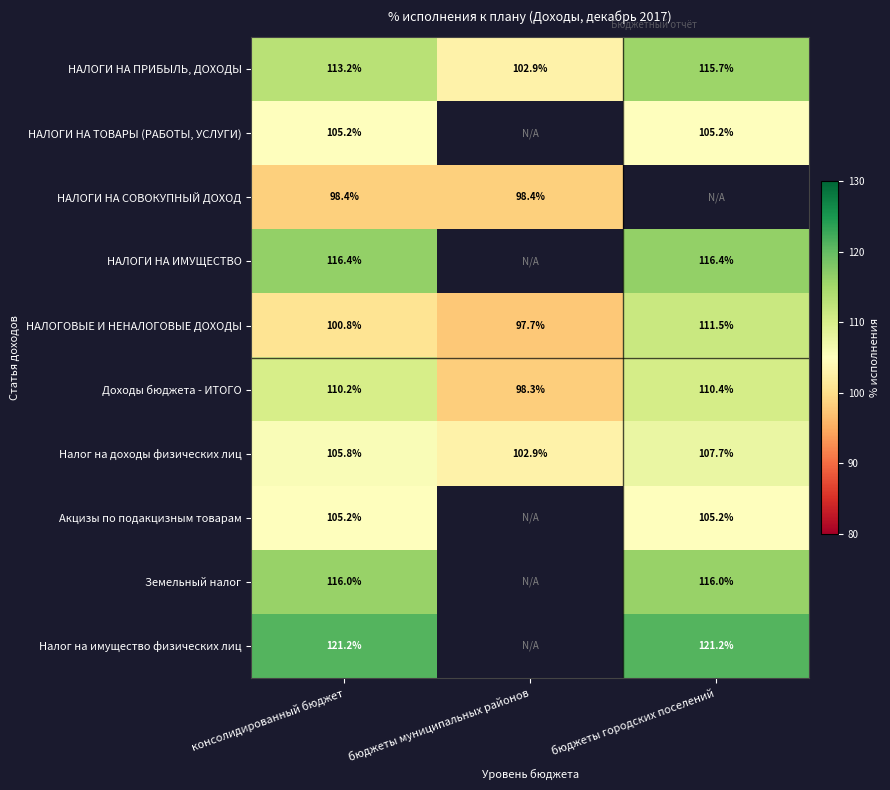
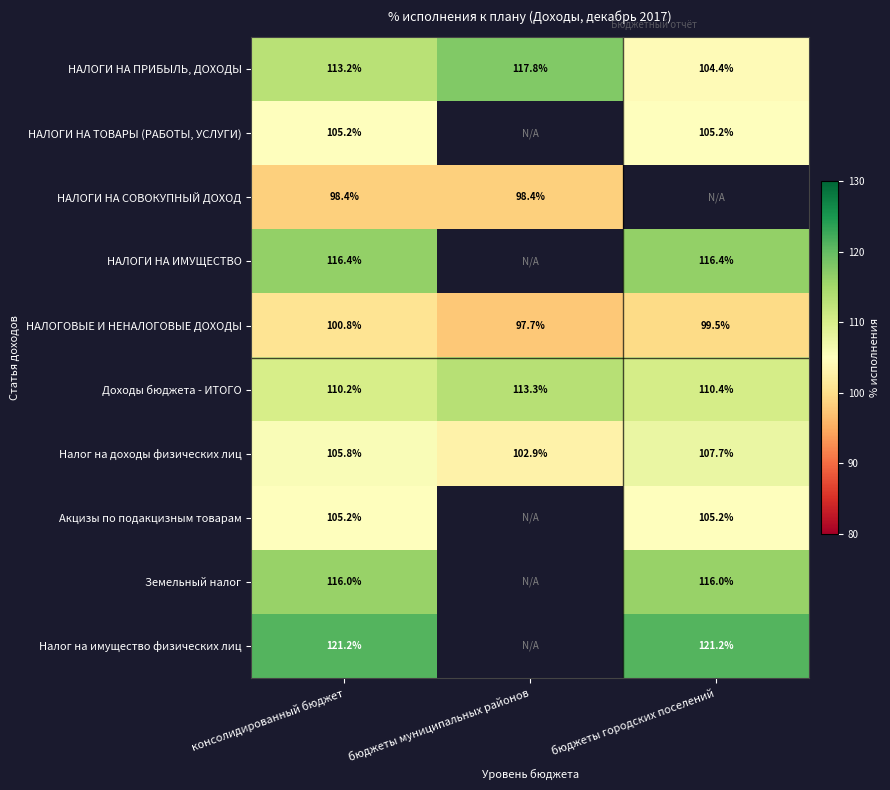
НАЛОГИ НА ПРИБЫЛЬ, ДОХОДЫ, бюджеты муниципальных районов: 102.9% -> 117.8%
НАЛОГИ НА ПРИБЫЛЬ, ДОХОДЫ, бюджеты городских поселений: 115.7% -> 104.4%
НАЛОГОВЫЕ И НЕНАЛОГОВЫЕ ДОХОДЫ, бюджеты городских поселений: 111.5% -> 99.5%
Доходы бюджета - ИТОГО, бюджеты муниципальных районов: 98.3% -> 113.3%
